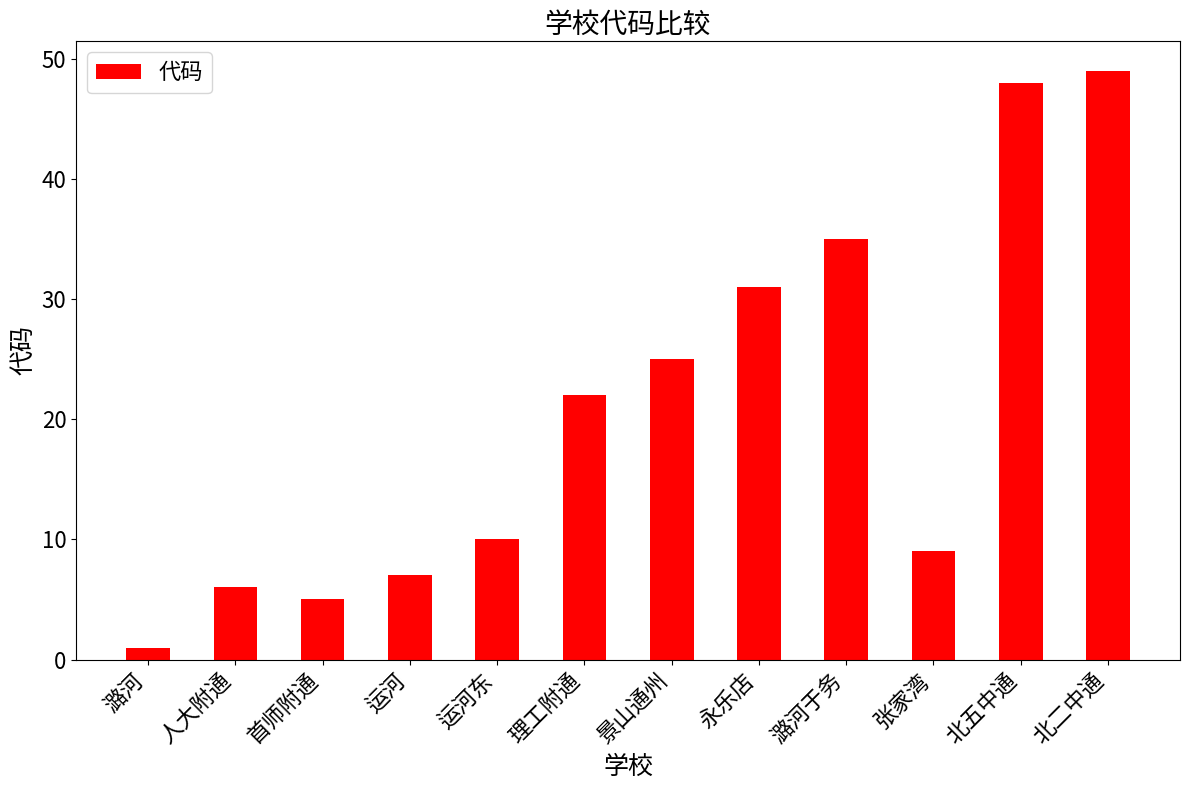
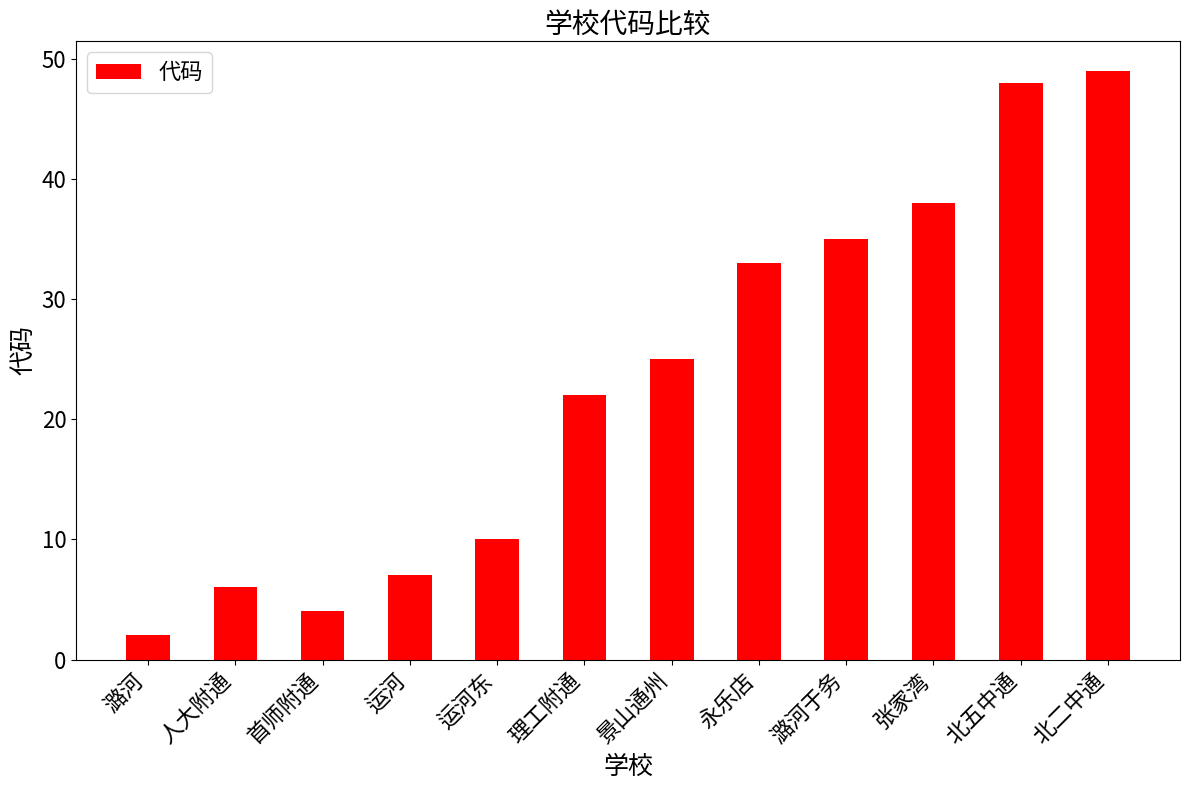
潞河: 1 -> 2
首师附通: 5 -> 4
永乐店: 31 -> 33
张家湾: 9 -> 38
